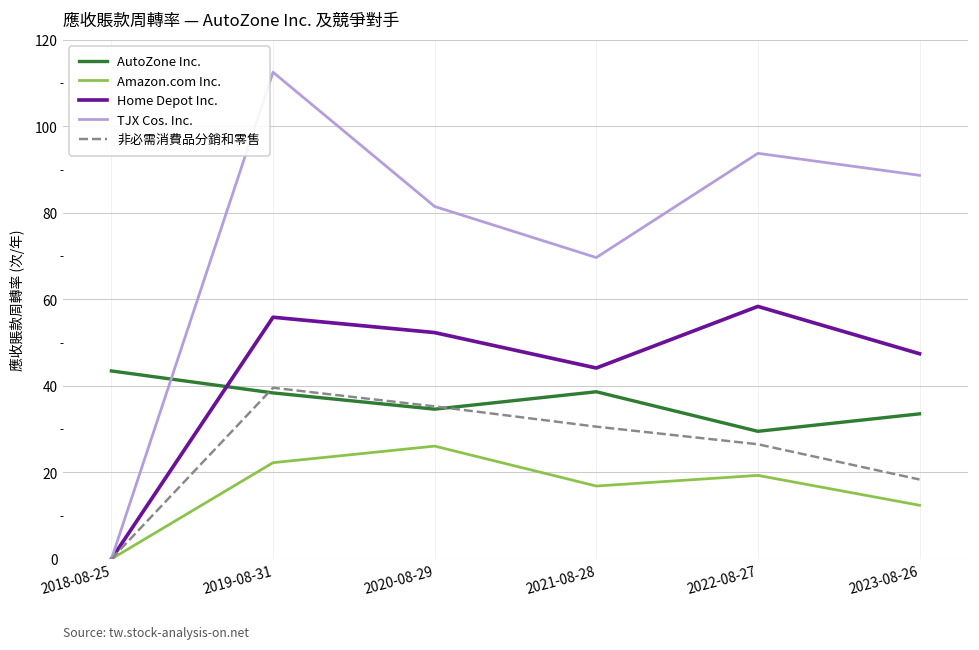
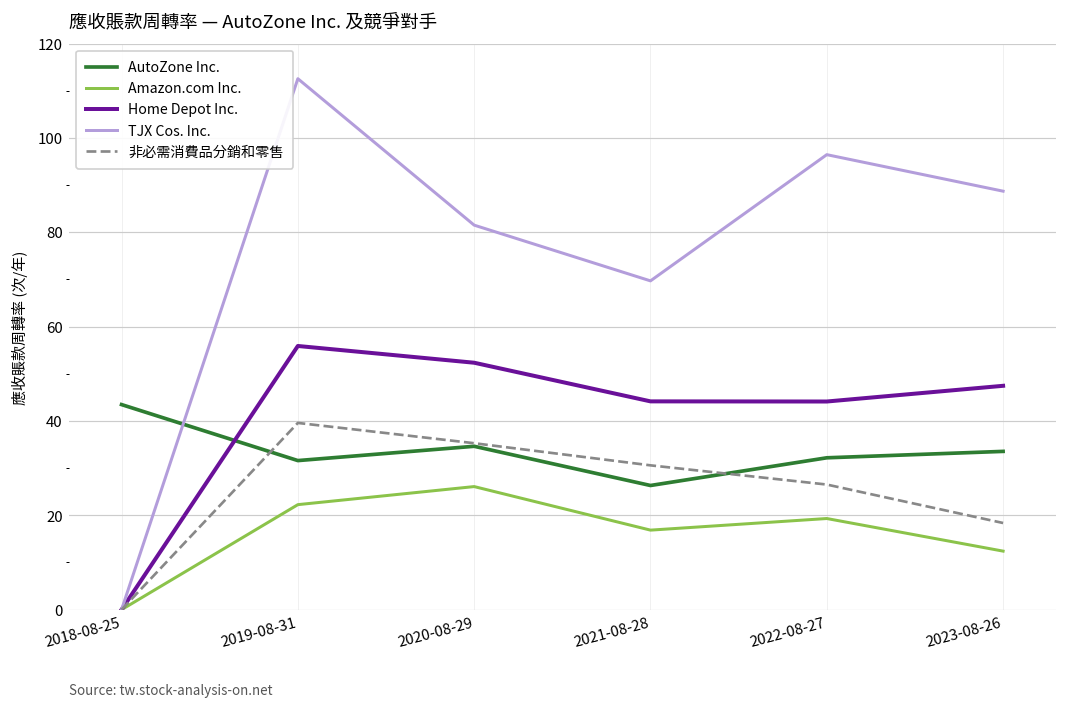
AutoZone Inc., 2019-08-31: 38 -> 32
AutoZone Inc., 2021-08-28: 39 -> 26
AutoZone Inc., 2022-08-27: 30 -> 32
Home Depot Inc., 2022-08-27: 58 -> 44
TJX Cos. Inc., 2022-08-27: 94 -> 96
